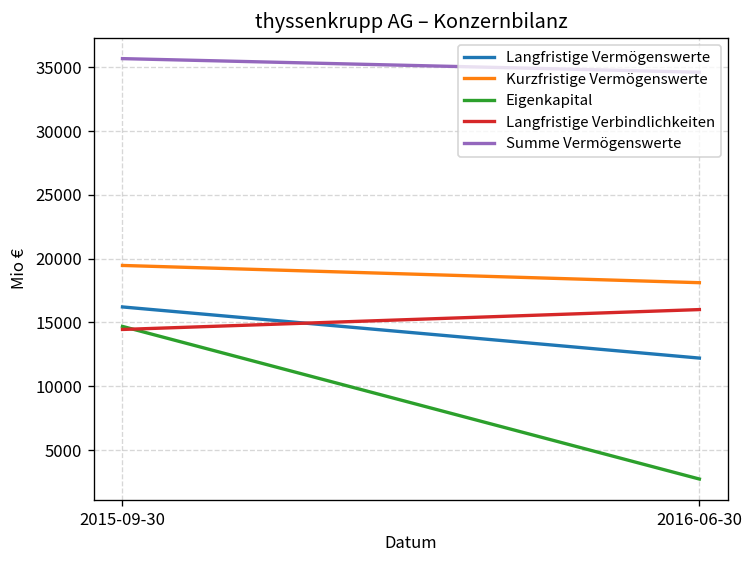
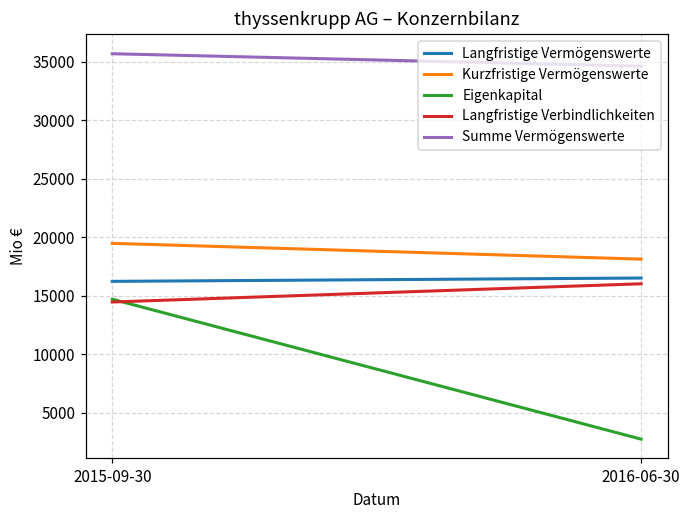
Langfristige Vermögenswerte, 2016-06-30: 12200 -> 16500
